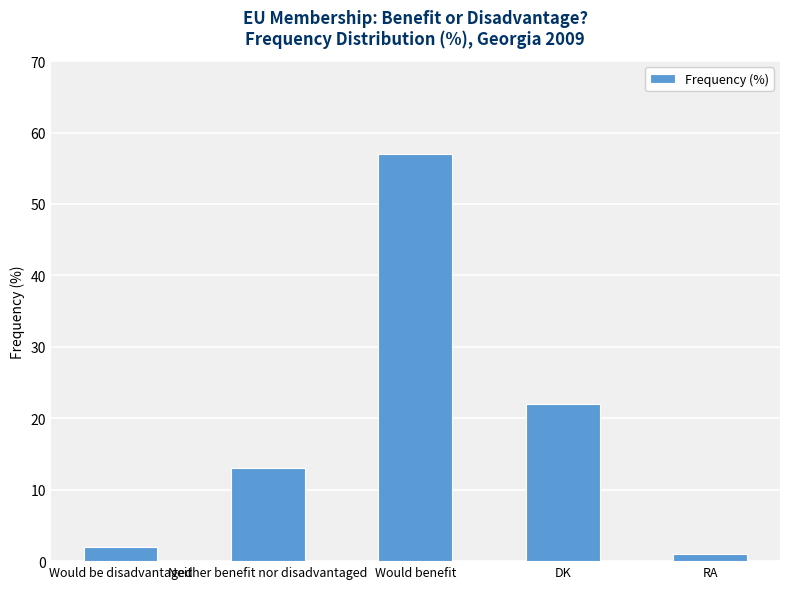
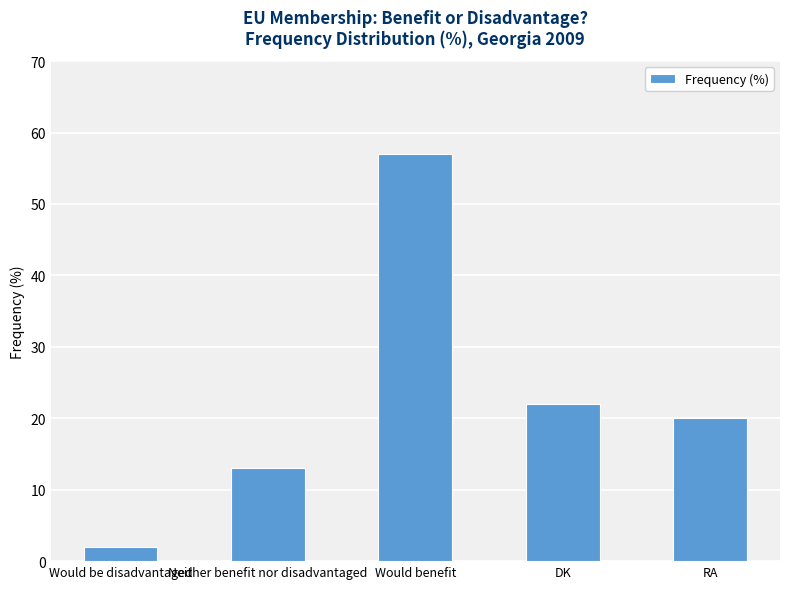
RA: 1 -> 20
